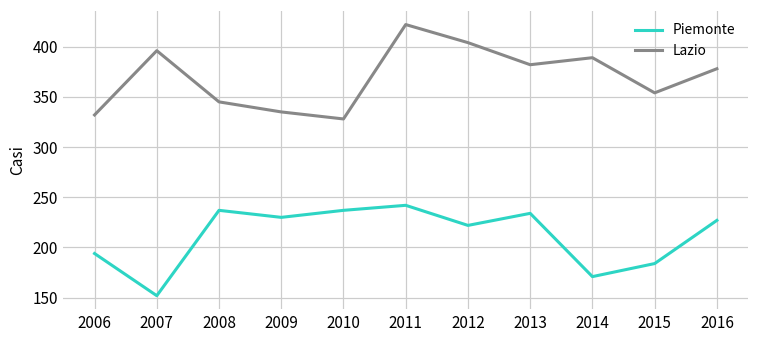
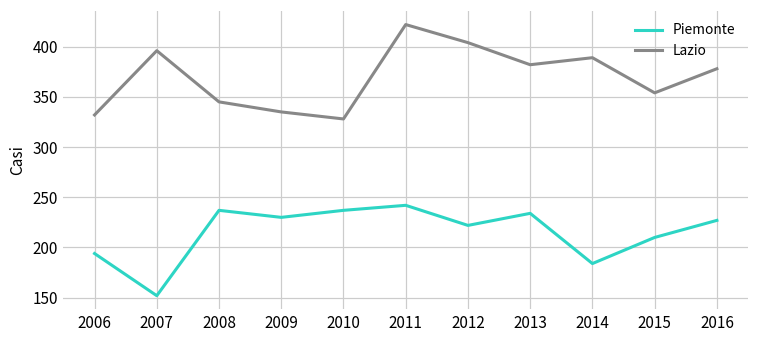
Piemonte, 2014: 170 -> 180
Piemonte, 2015: 180 -> 210
